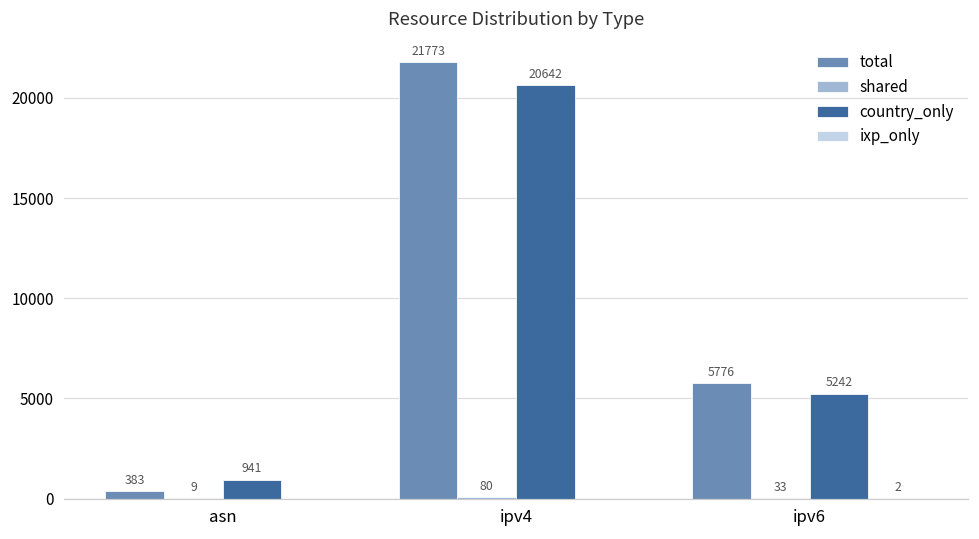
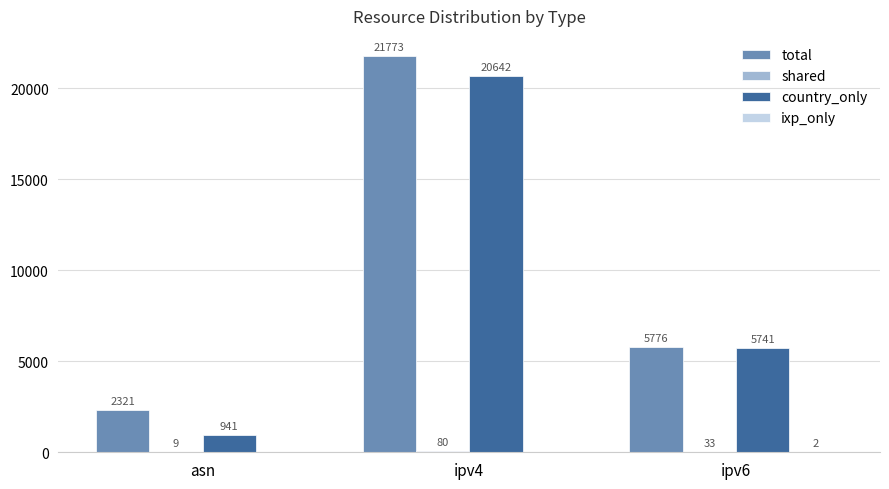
total, asn: 383 -> 2321
country_only, ipv6: 5242 -> 5741
